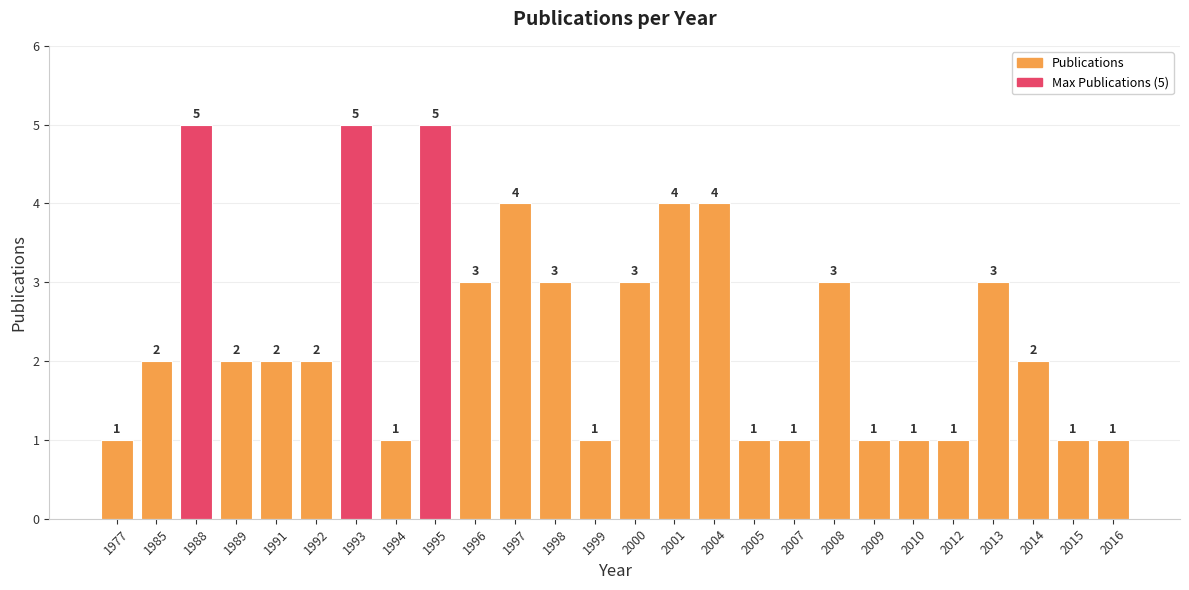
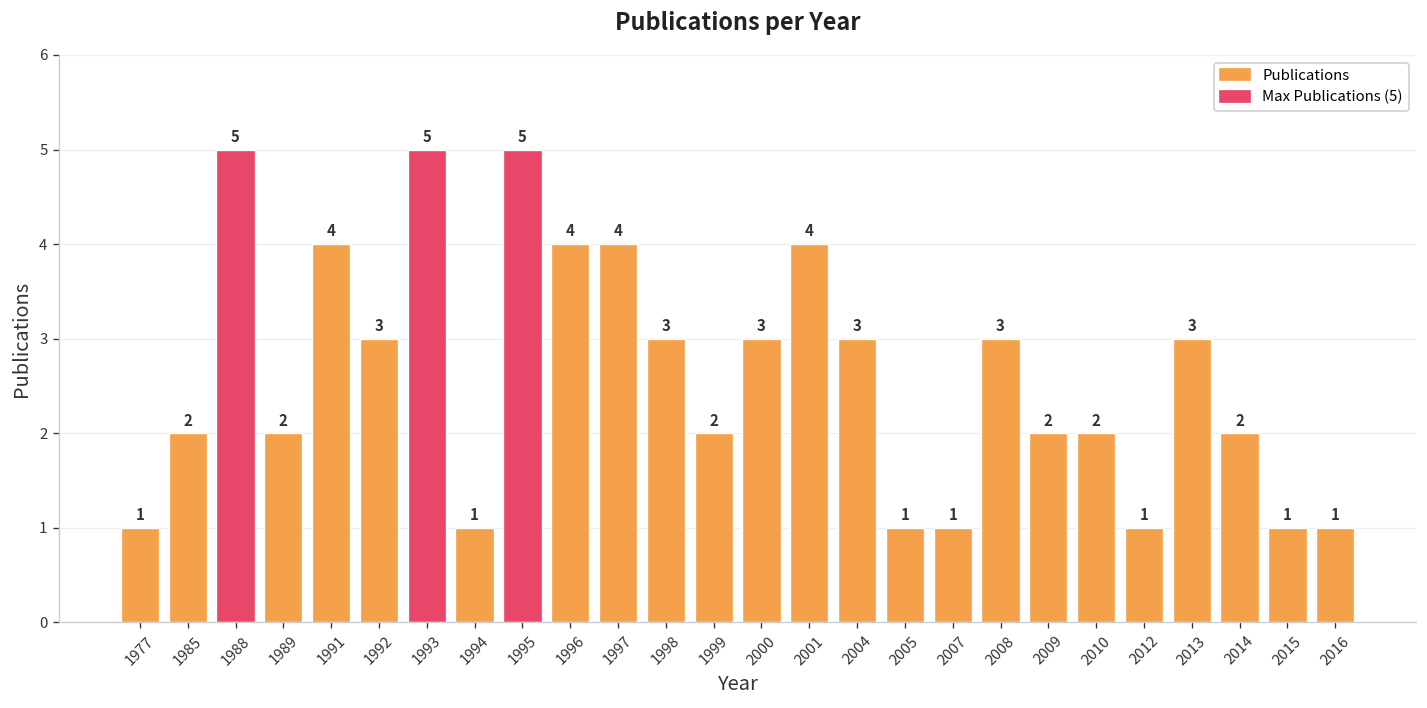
1991: 2 -> 4
1992: 2 -> 3
1996: 3 -> 4
1999: 1 -> 2
2004: 4 -> 3
2009: 1 -> 2
2010: 1 -> 2
